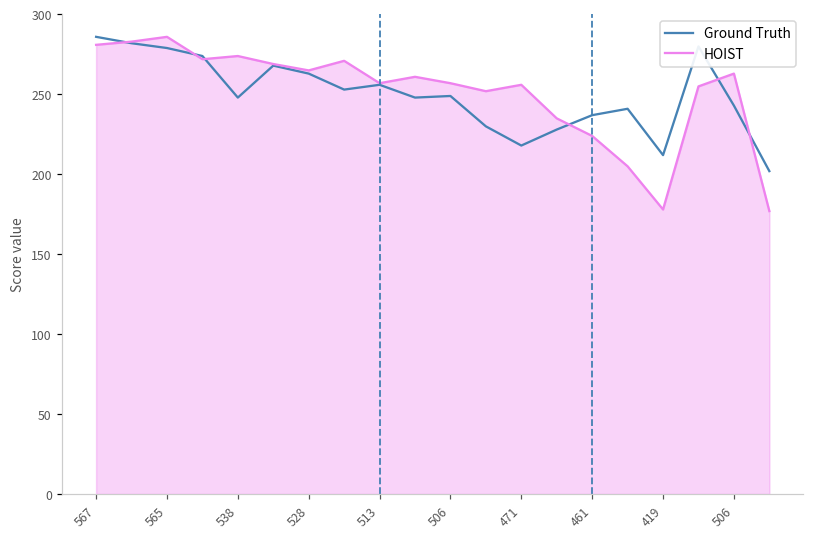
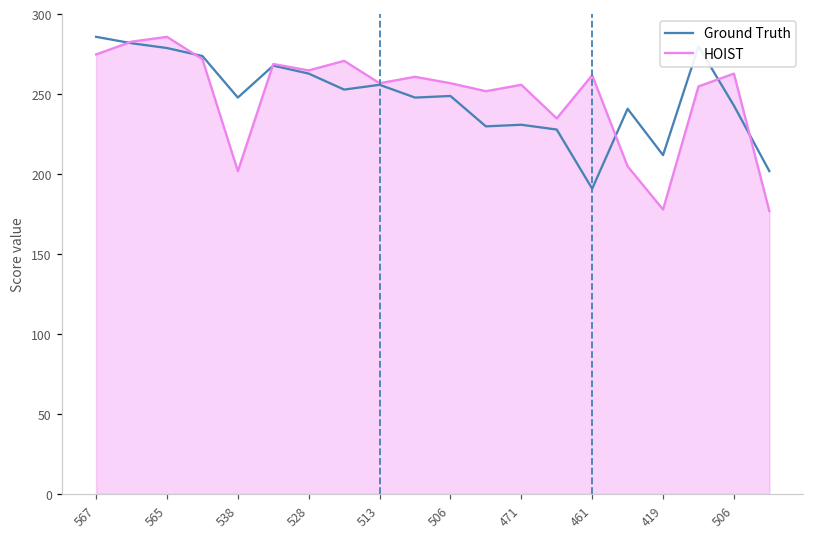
HOIST, 567: 281 -> 275
HOIST, 538: 274 -> 202
Ground Truth, 471: 218 -> 231
Ground Truth, 461: 237 -> 191
HOIST, 461: 224 -> 262
